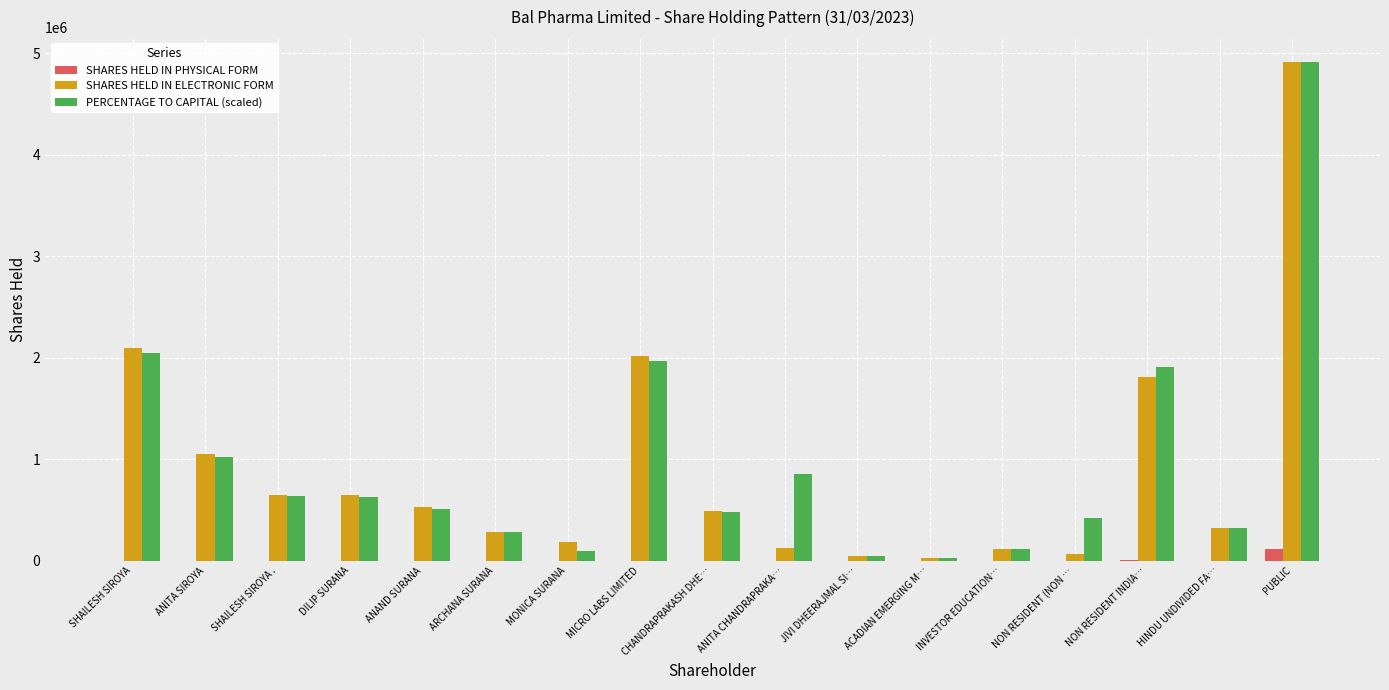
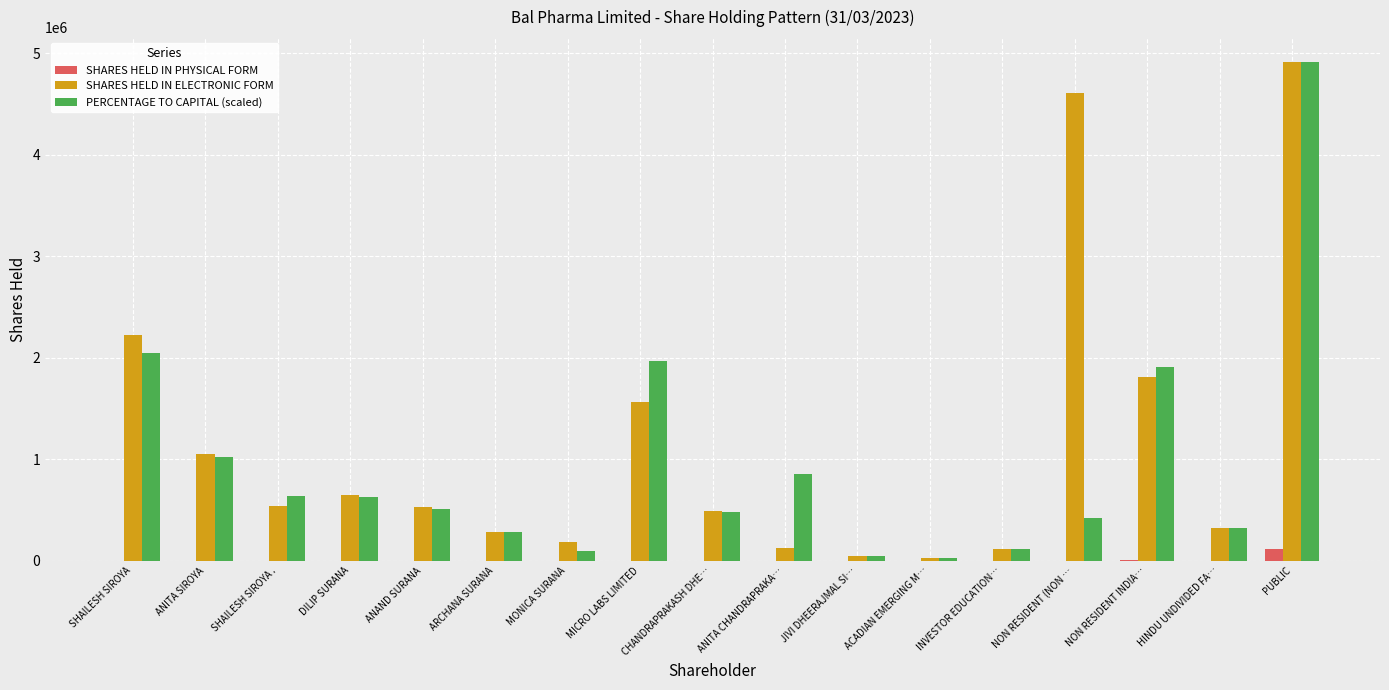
SHARES HELD IN ELECTRONIC FORM, SHAILESH SIROYA: 2100000 -> 2220000
SHARES HELD IN ELECTRONIC FORM, SHAILESH SIROYA .: 650000 -> 540000
SHARES HELD IN ELECTRONIC FORM, MICRO LABS LIMITED: 2010000 -> 1560000
SHARES HELD IN ELECTRONIC FORM, NON RESIDENT (NON …: 60000 -> 4610000
